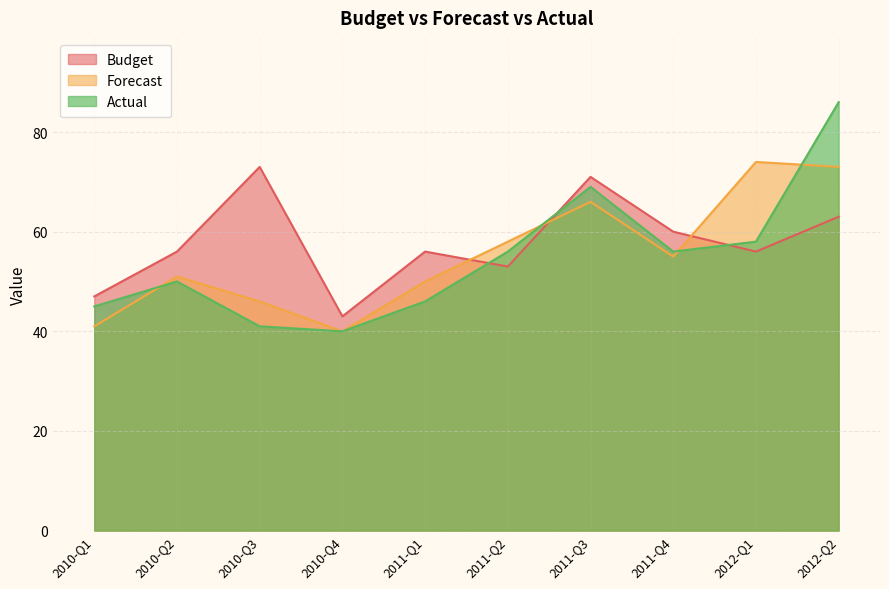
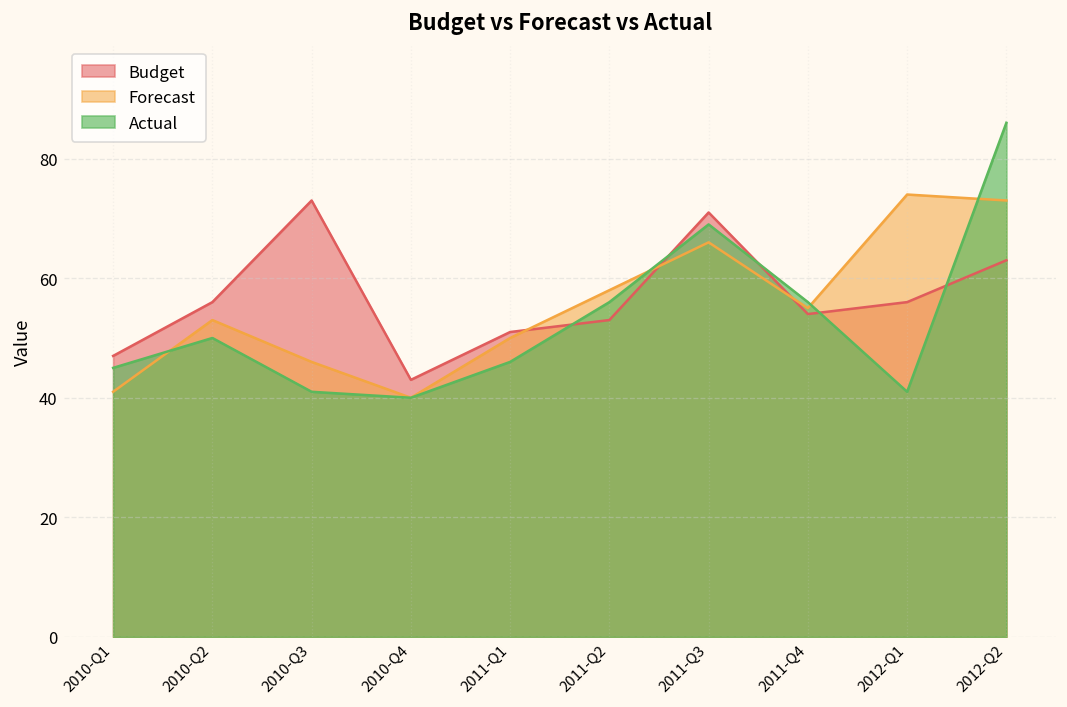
Forecast, 2010-Q2: 51 -> 53
Budget, 2011-Q1: 56 -> 51
Budget, 2011-Q4: 60 -> 54
Actual, 2012-Q1: 58 -> 41
